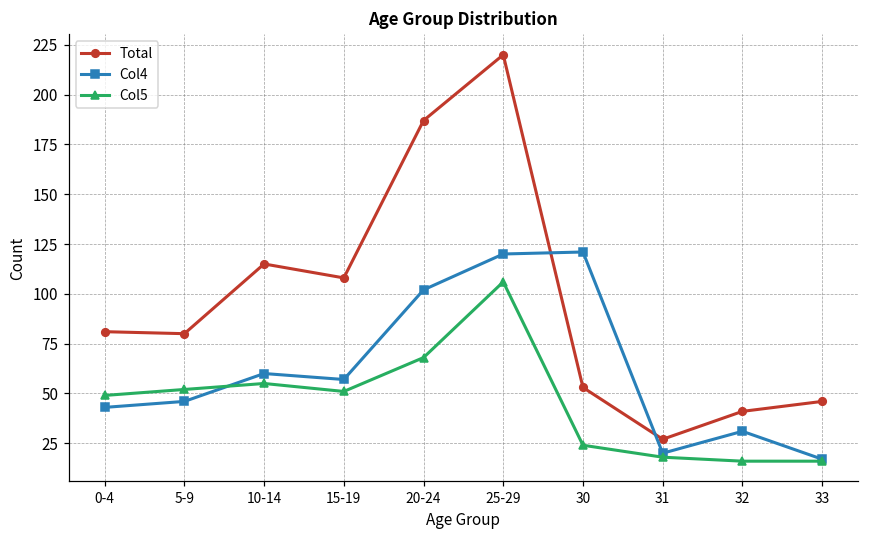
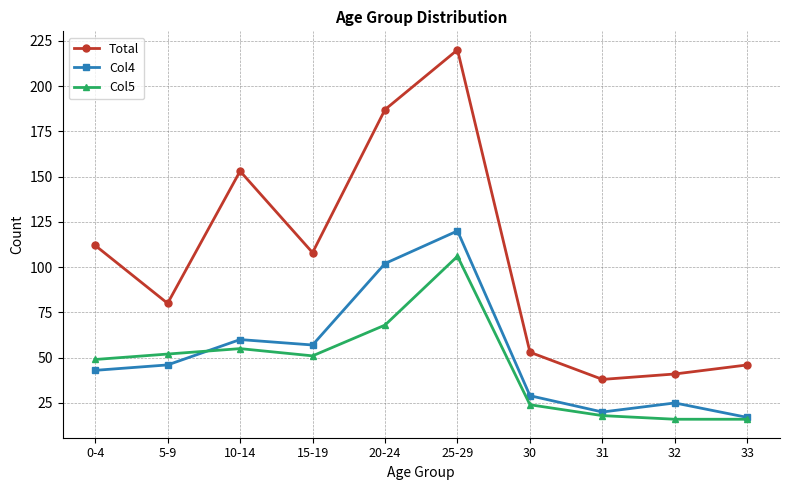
Total, 0-4: 81 -> 112
Total, 10-14: 115 -> 153
Col4, 30: 121 -> 29
Total, 31: 27 -> 38
Col4, 32: 31 -> 25
